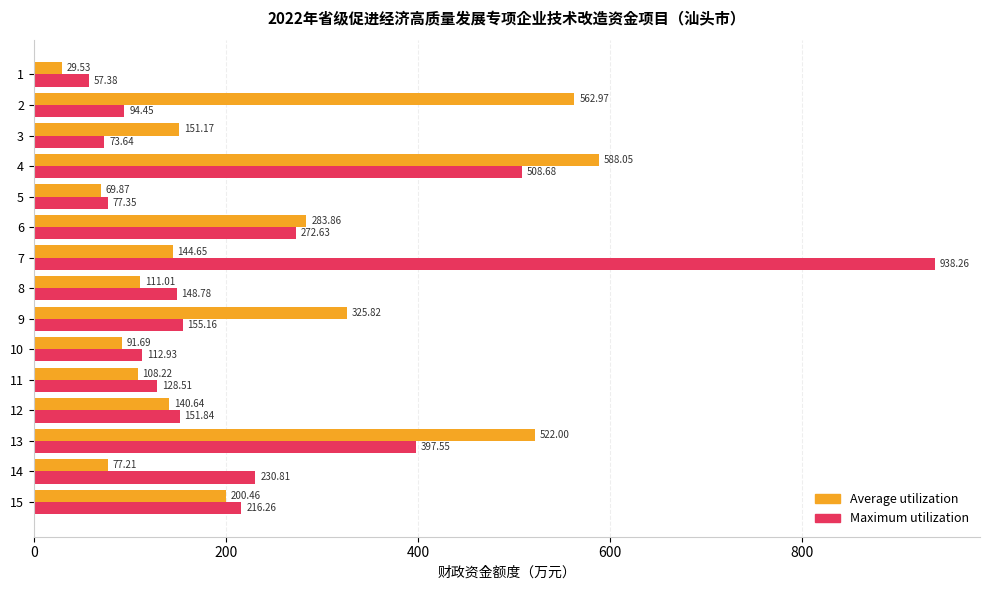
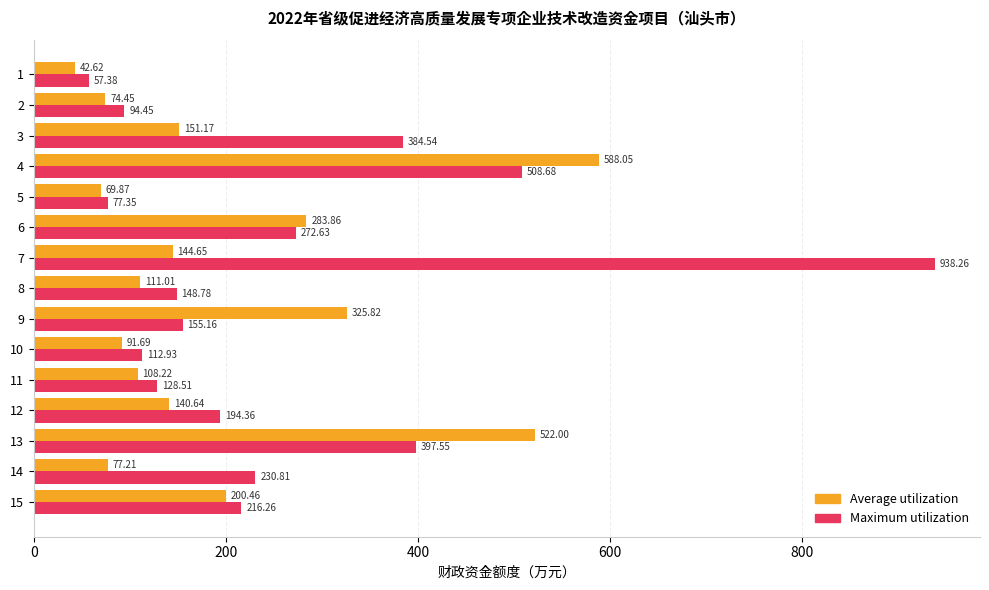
Average utilization, 1: 29.53 -> 42.62
Average utilization, 2: 562.97 -> 74.45
Maximum utilization, 3: 73.64 -> 384.54
Maximum utilization, 12: 151.84 -> 194.36
